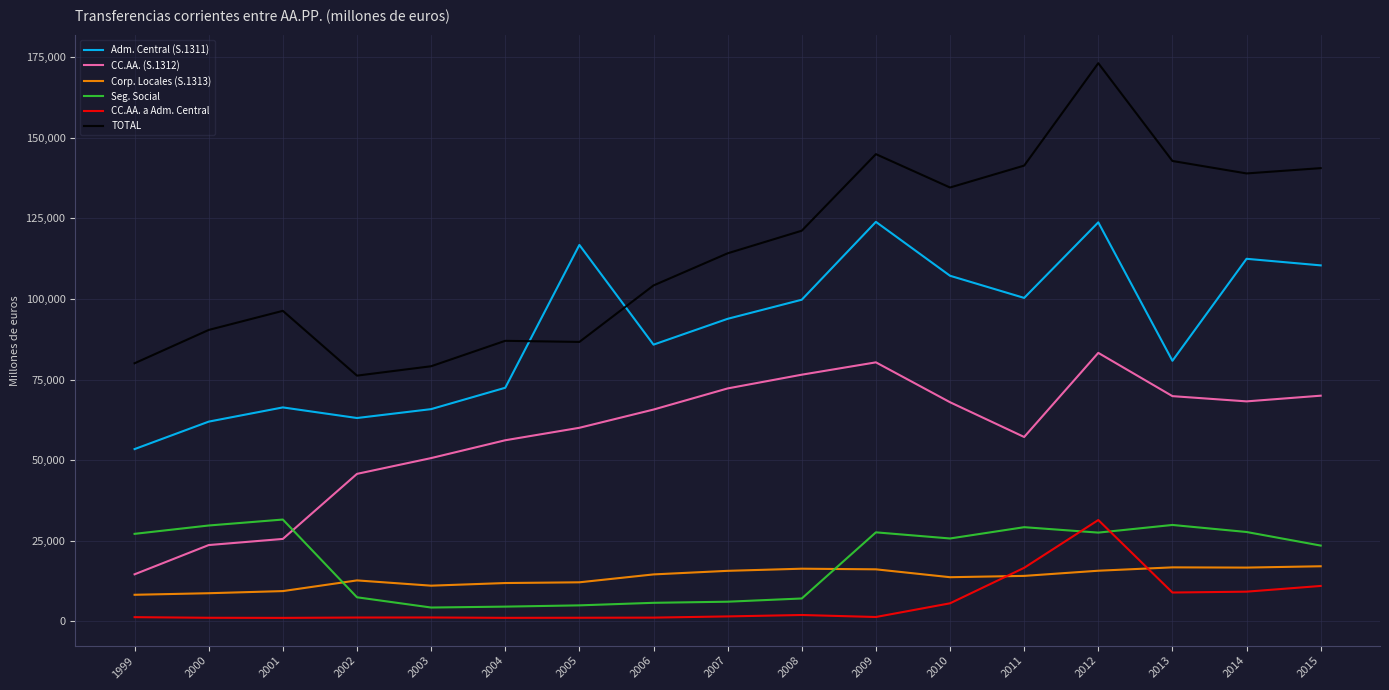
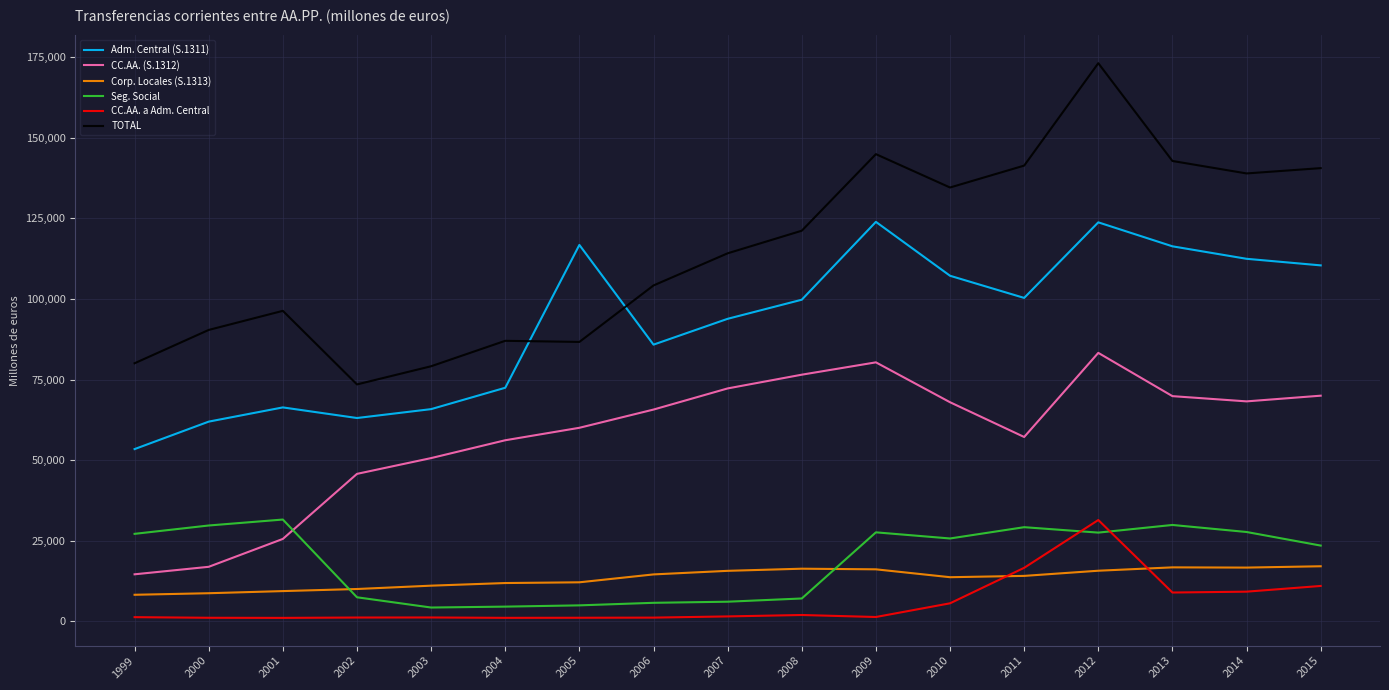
CC.AA. (S.1312), 2000: 24,000 -> 17,000
Corp. Locales (S.1313), 2002: 13,000 -> 10,000
TOTAL, 2002: 76,000 -> 73,000
Adm. Central (S.1311), 2013: 81,000 -> 116,000
